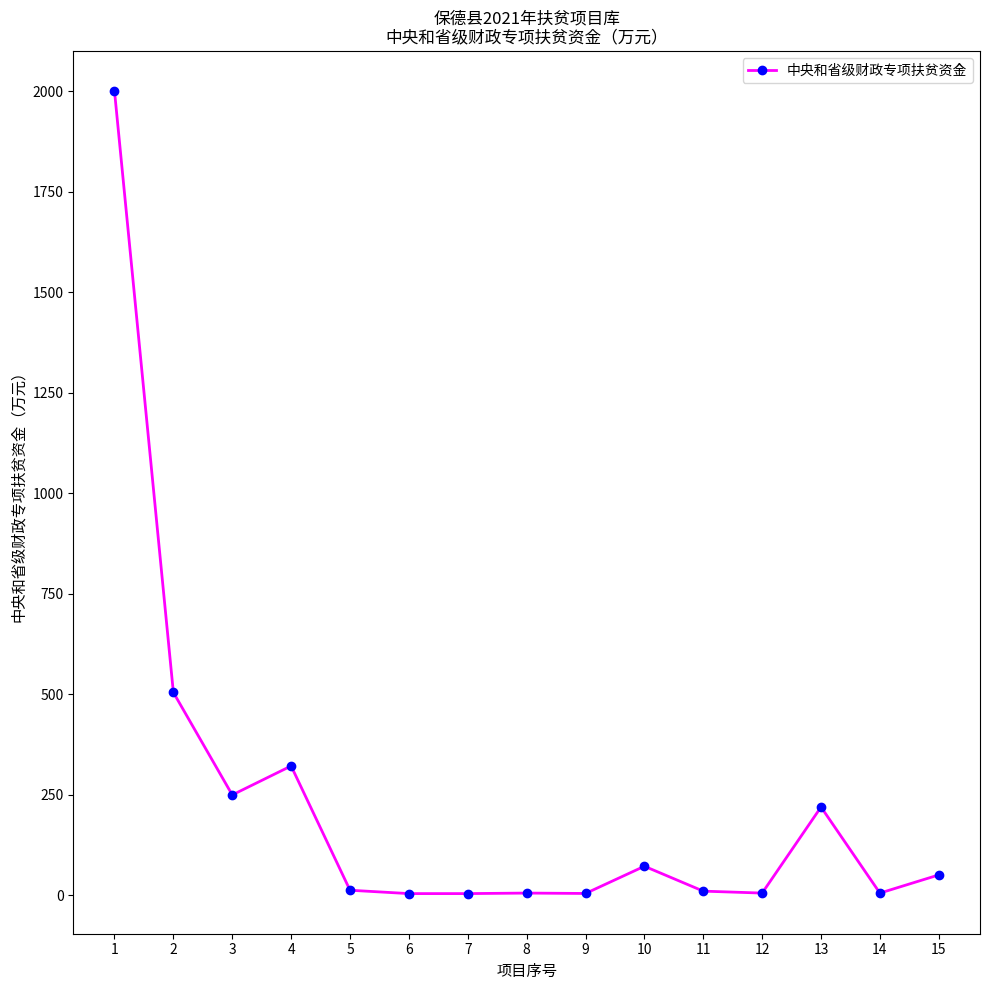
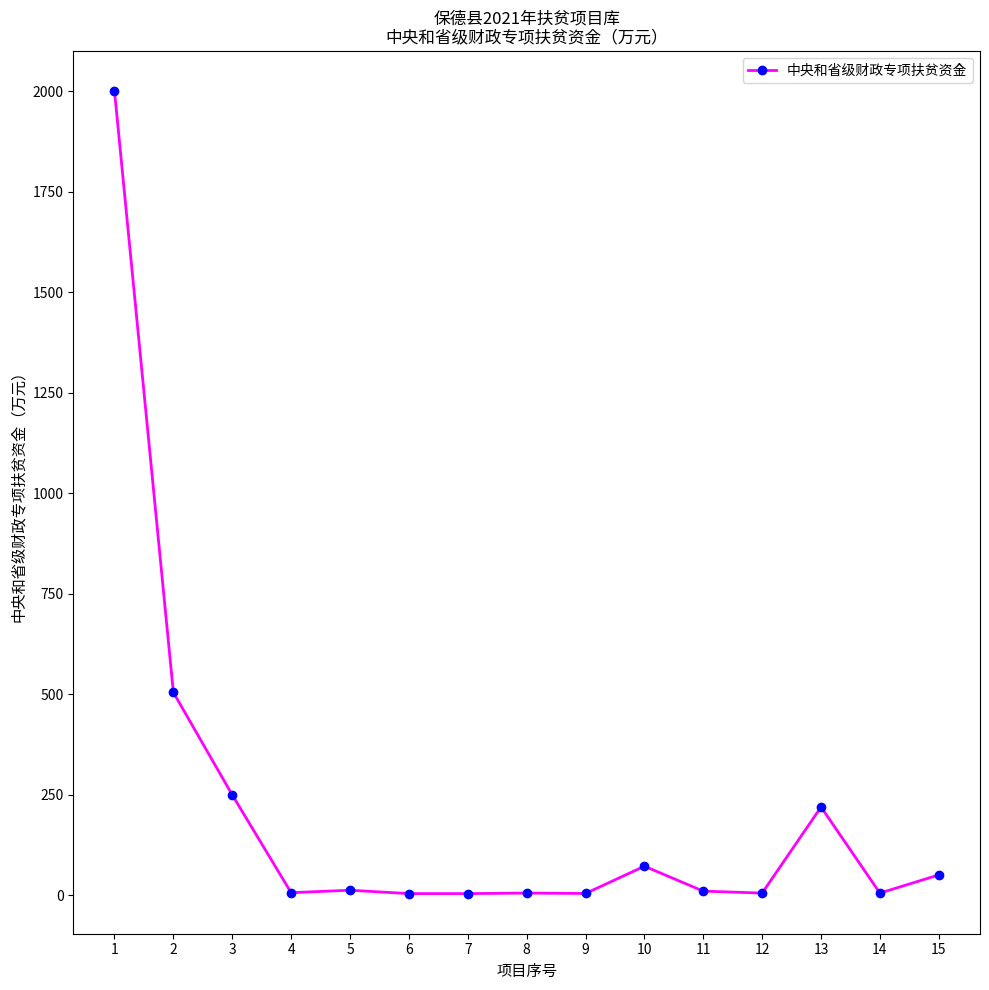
4: 320 -> 10
